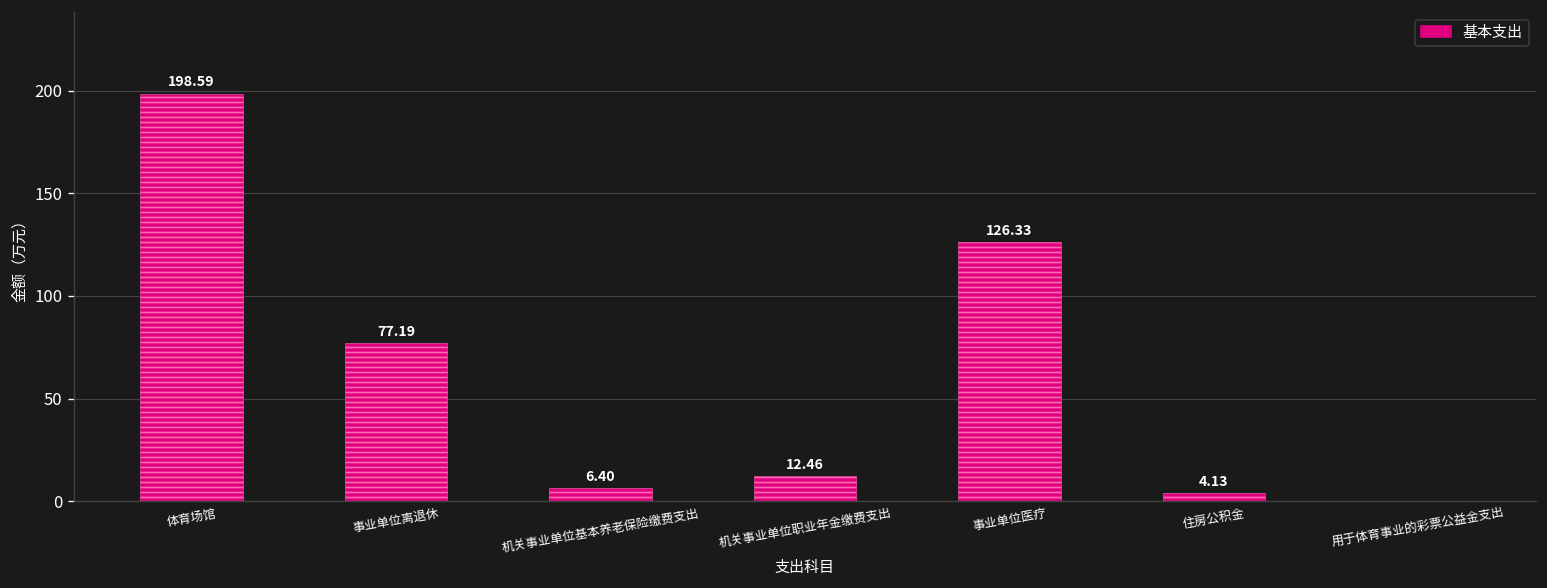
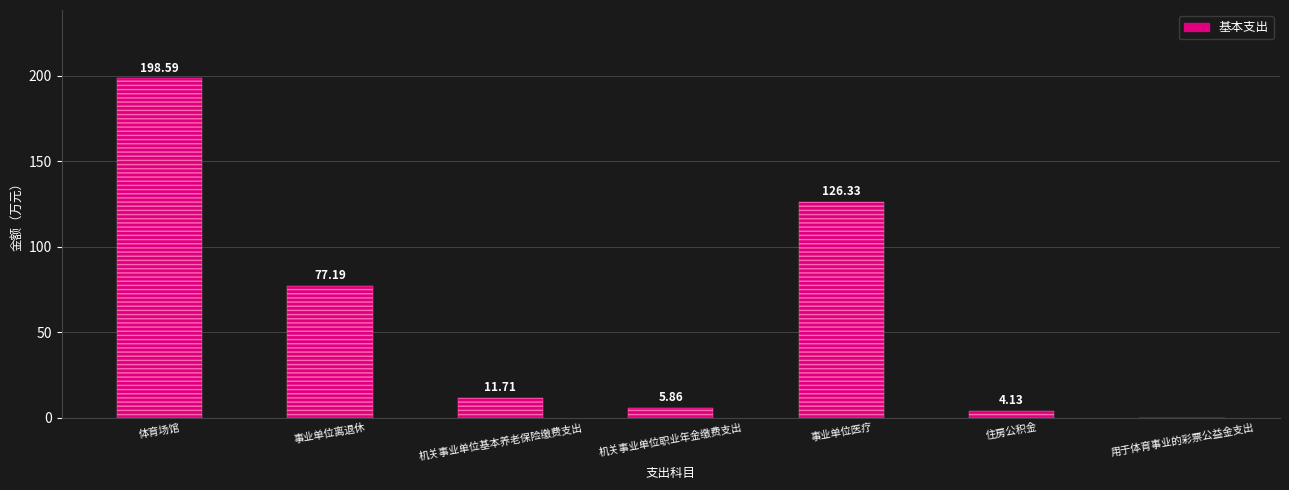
机关事业单位基本养老保险缴费支出: 6.40 -> 11.71
机关事业单位职业年金缴费支出: 12.46 -> 5.86
